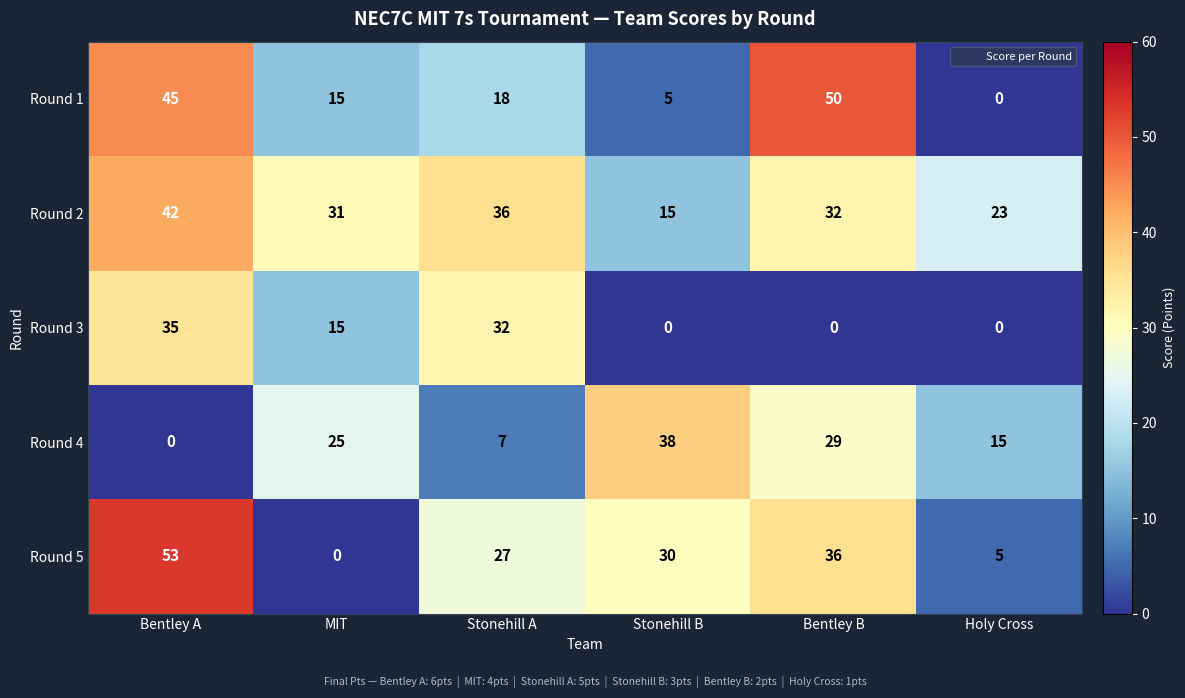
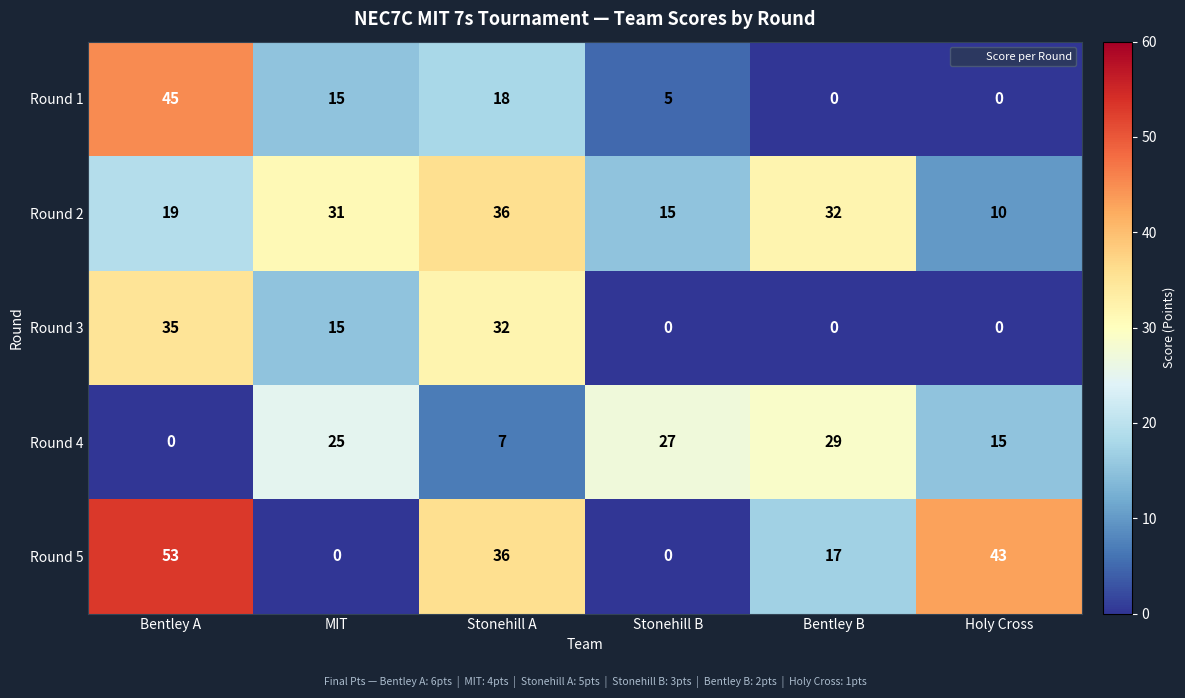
Round 1, Bentley B: 50 -> 0
Round 2, Bentley A: 42 -> 19
Round 2, Holy Cross: 23 -> 10
Round 4, Stonehill B: 38 -> 27
Round 5, Stonehill A: 27 -> 36
Round 5, Stonehill B: 30 -> 0
Round 5, Bentley B: 36 -> 17
Round 5, Holy Cross: 5 -> 43
